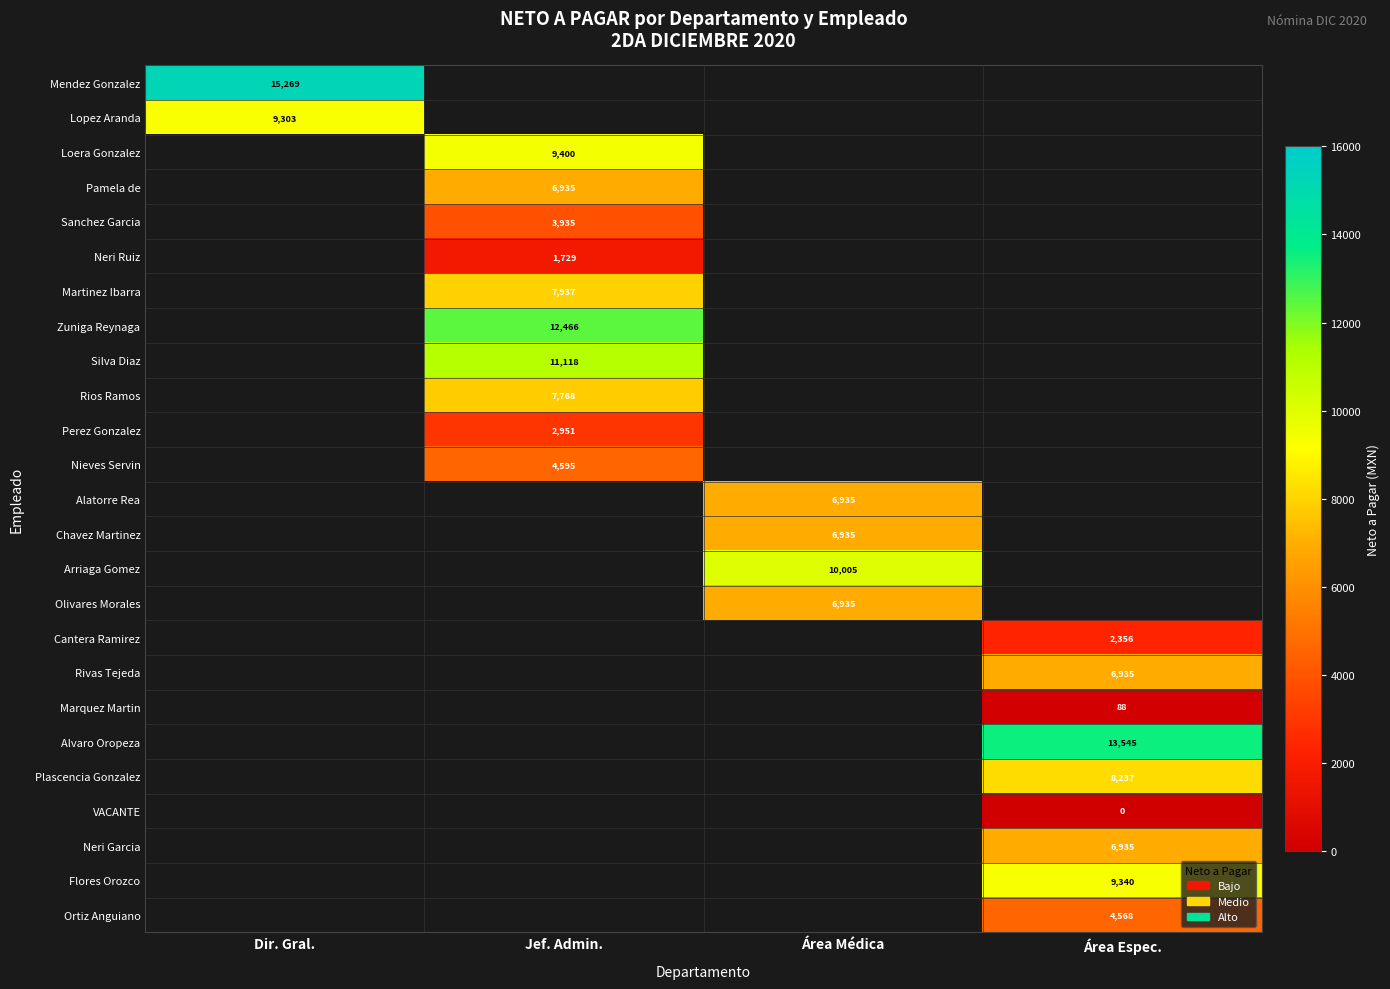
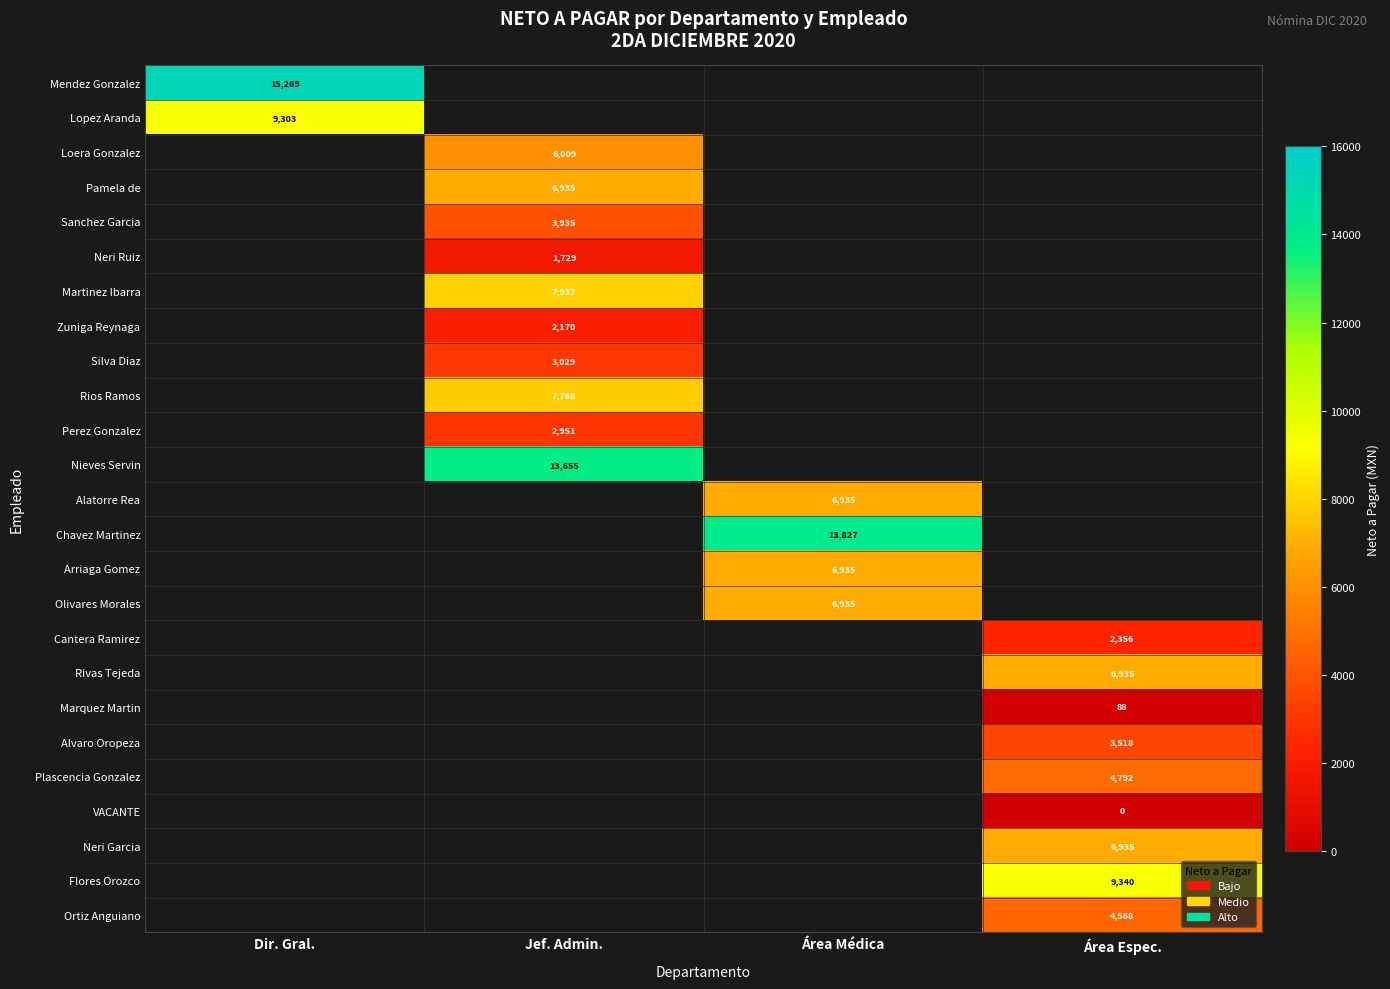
Loera Gonzalez, Jef. Admin.: 9,400 -> 6,009
Zuniga Reynaga, Jef. Admin.: 12,466 -> 2,170
Silva Diaz, Jef. Admin.: 11,118 -> 3,029
Nieves Servin, Jef. Admin.: 4,595 -> 13,655
Chavez Martinez, Área Médica: 6,935 -> 13,827
Arriaga Gomez, Área Médica: 10,005 -> 6,935
Alvaro Oropeza, Área Espec.: 13,545 -> 3,518
Plascencia Gonzalez, Área Espec.: 8,237 -> 4,792
